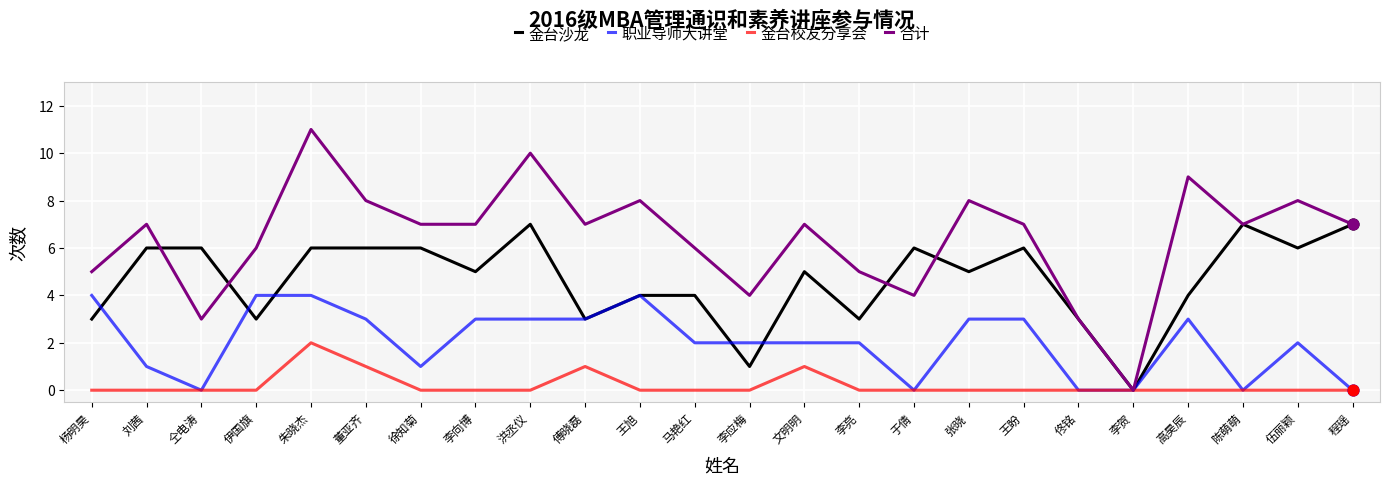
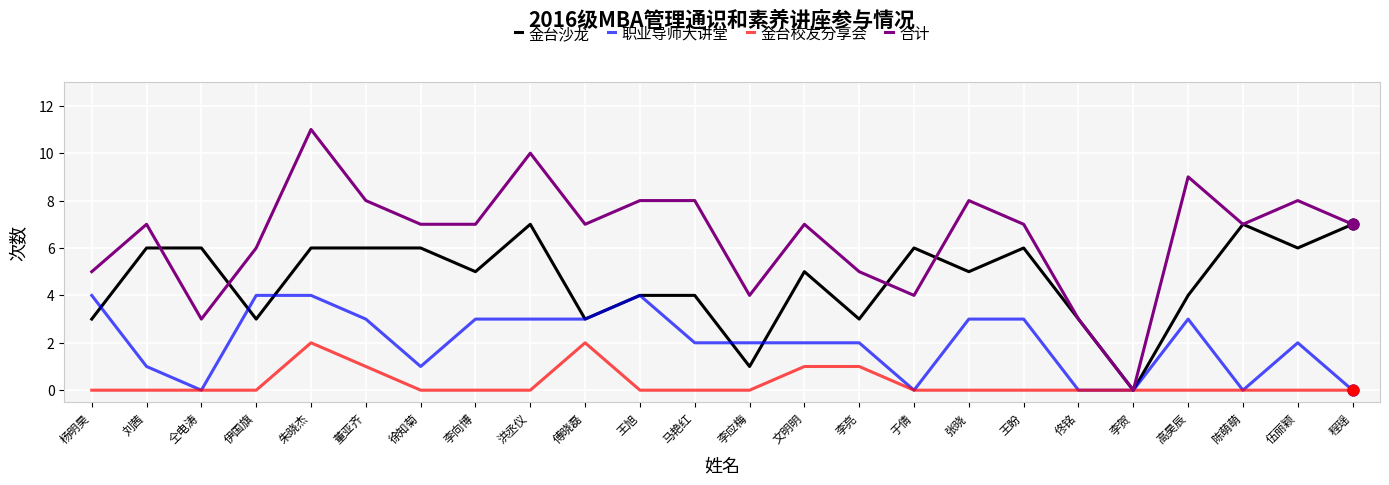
金台校友分享会, 傅晓磊: 1 -> 2
合计, 马艳红: 6 -> 8
金台校友分享会, 李亮: 0 -> 1
